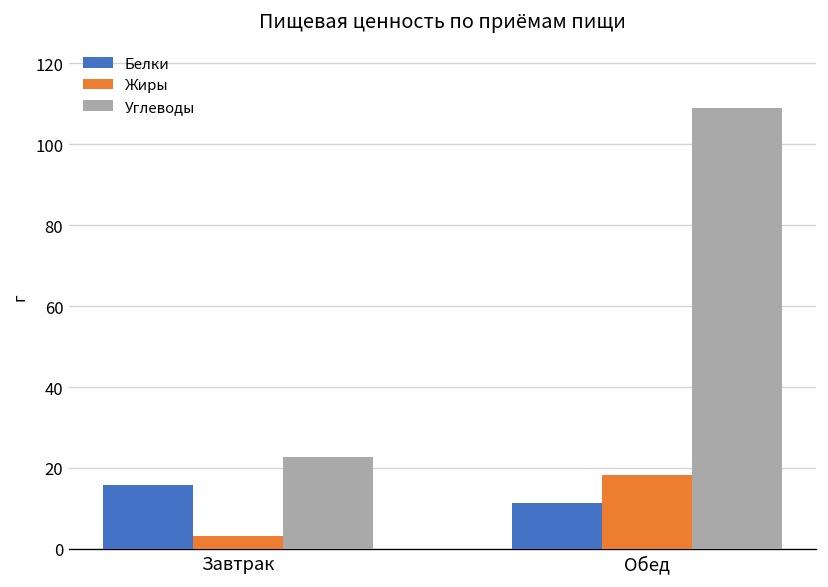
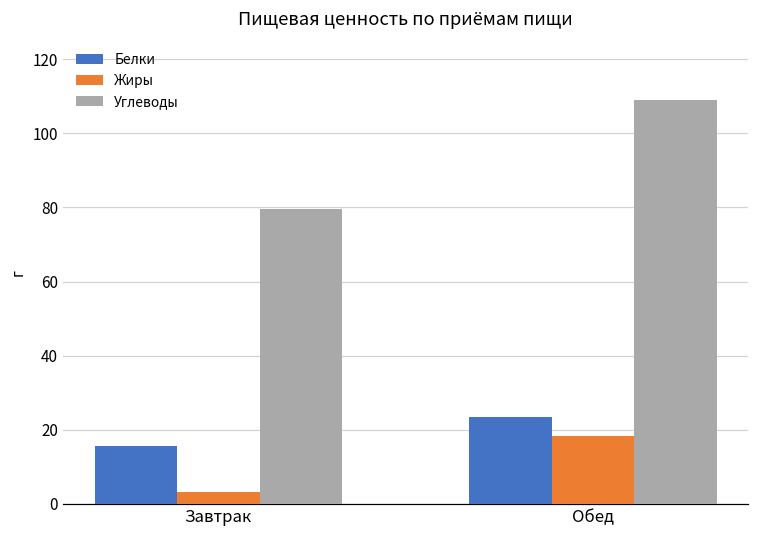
Углеводы, Завтрак: 23 -> 80
Белки, Обед: 11 -> 24
